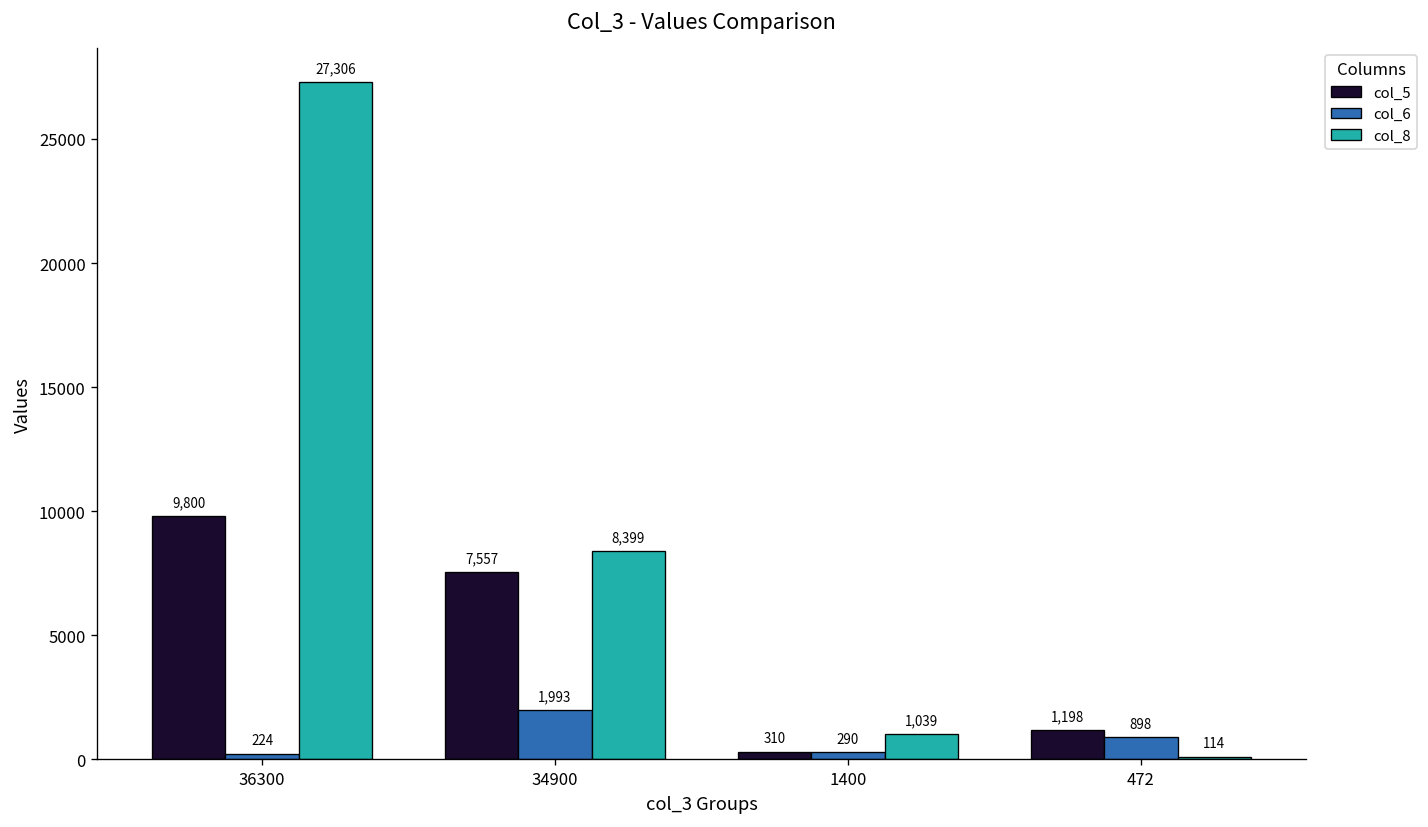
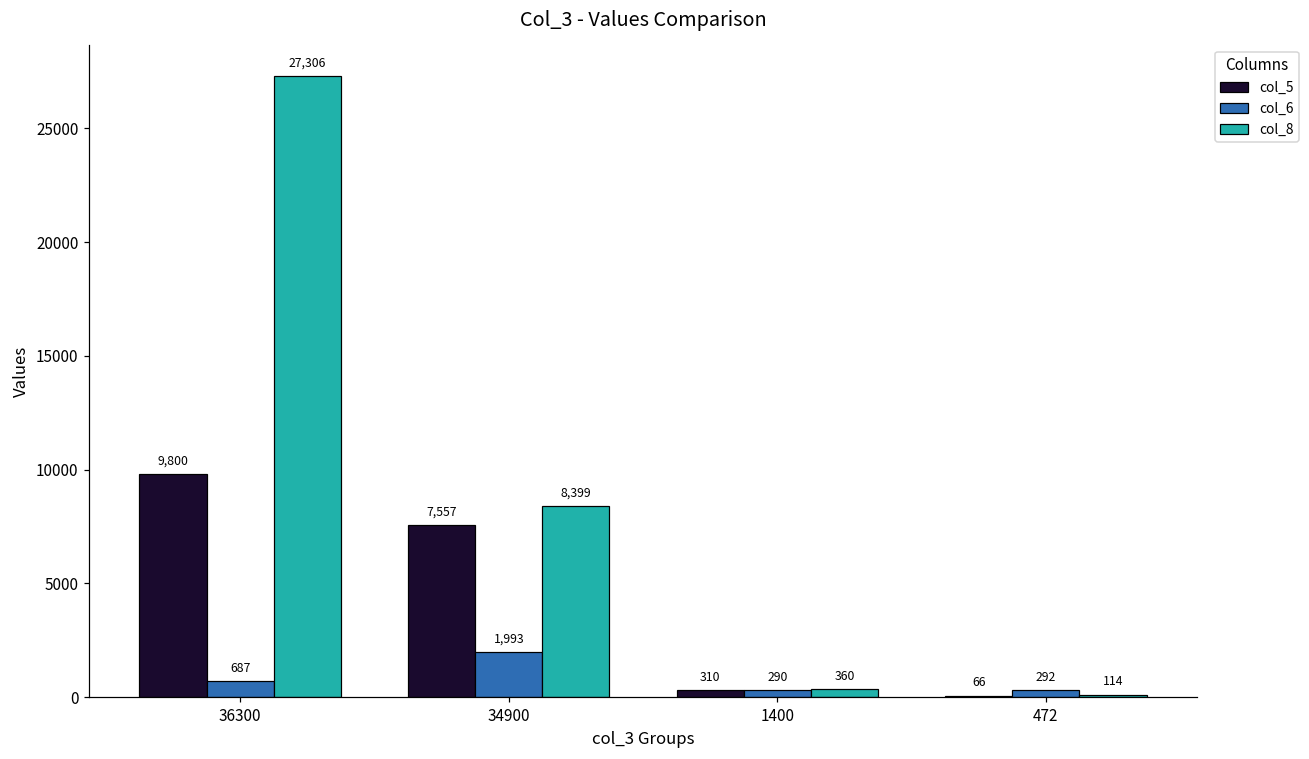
col_6, 36300: 224 -> 687
col_8, 1400: 1,039 -> 360
col_5, 472: 1,198 -> 66
col_6, 472: 898 -> 292
